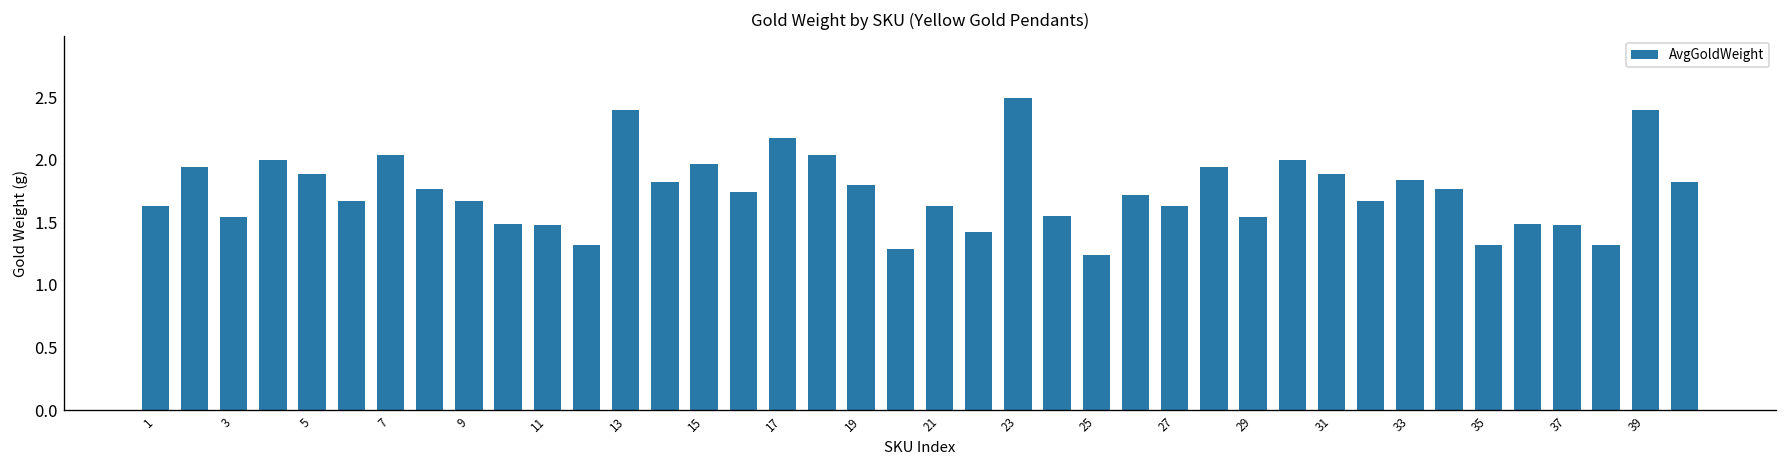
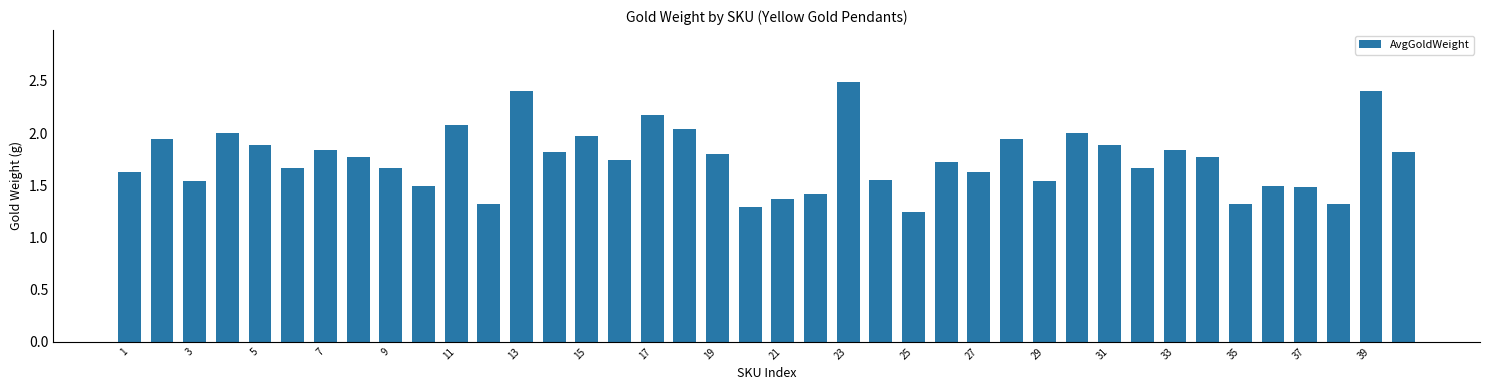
7: 2.04 -> 1.84
11: 1.48 -> 2.08
21: 1.63 -> 1.37
